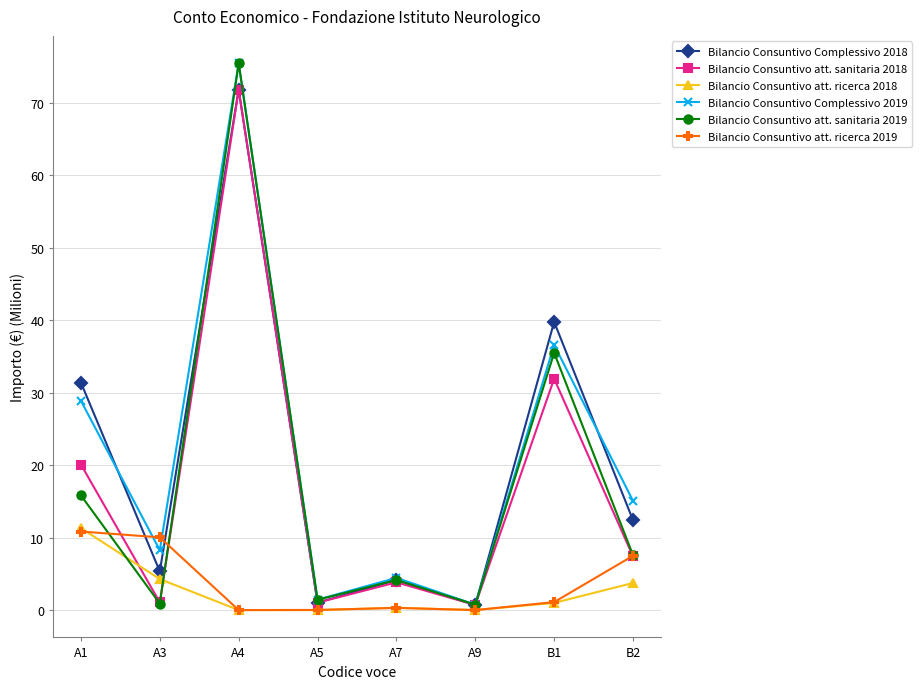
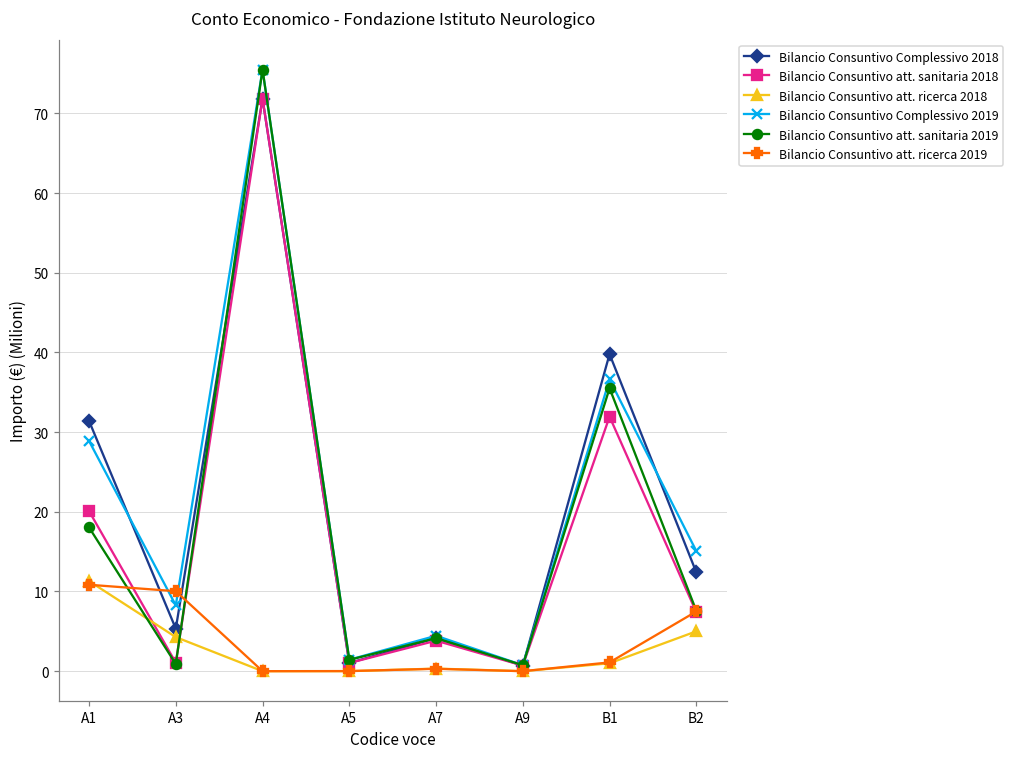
Bilancio Consuntivo att. sanitaria 2019, A1: 16 -> 18
Bilancio Consuntivo att. ricerca 2018, B2: 4 -> 5
